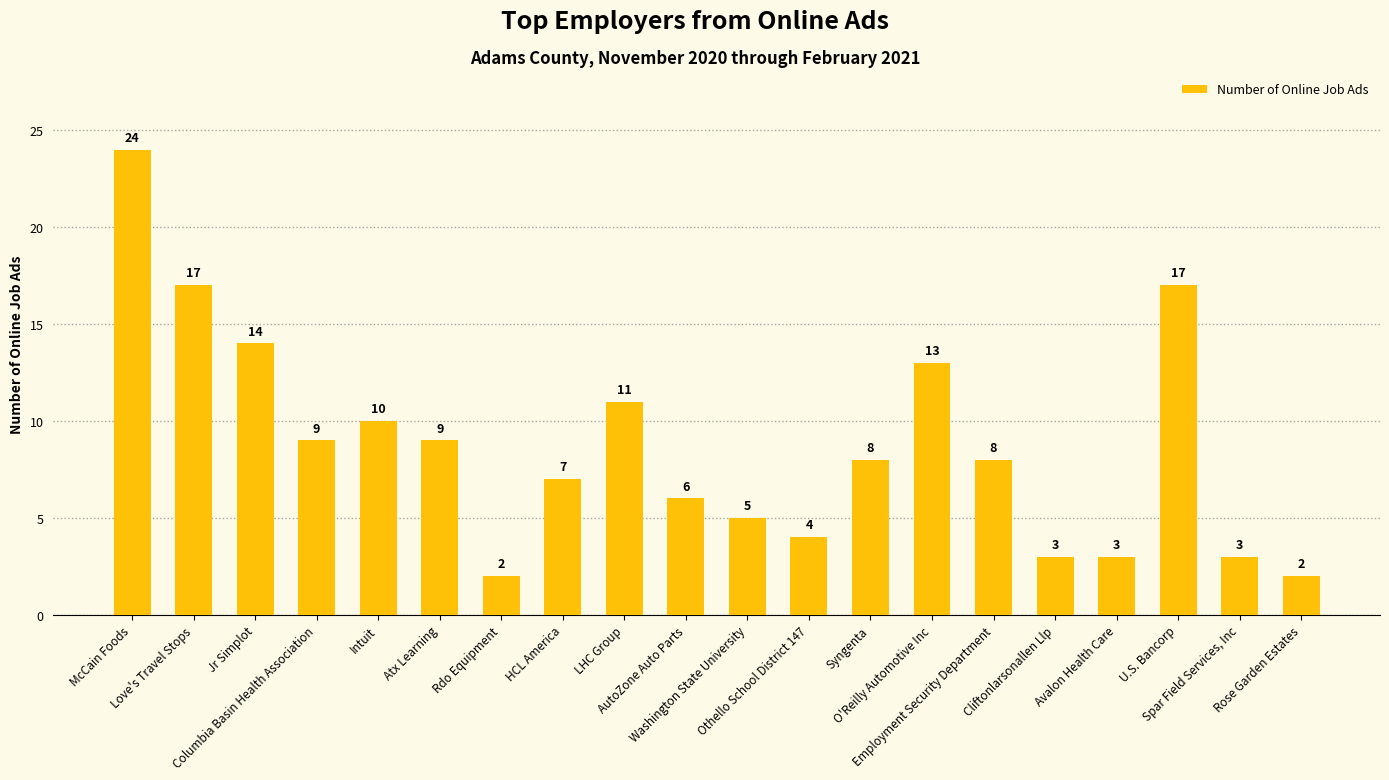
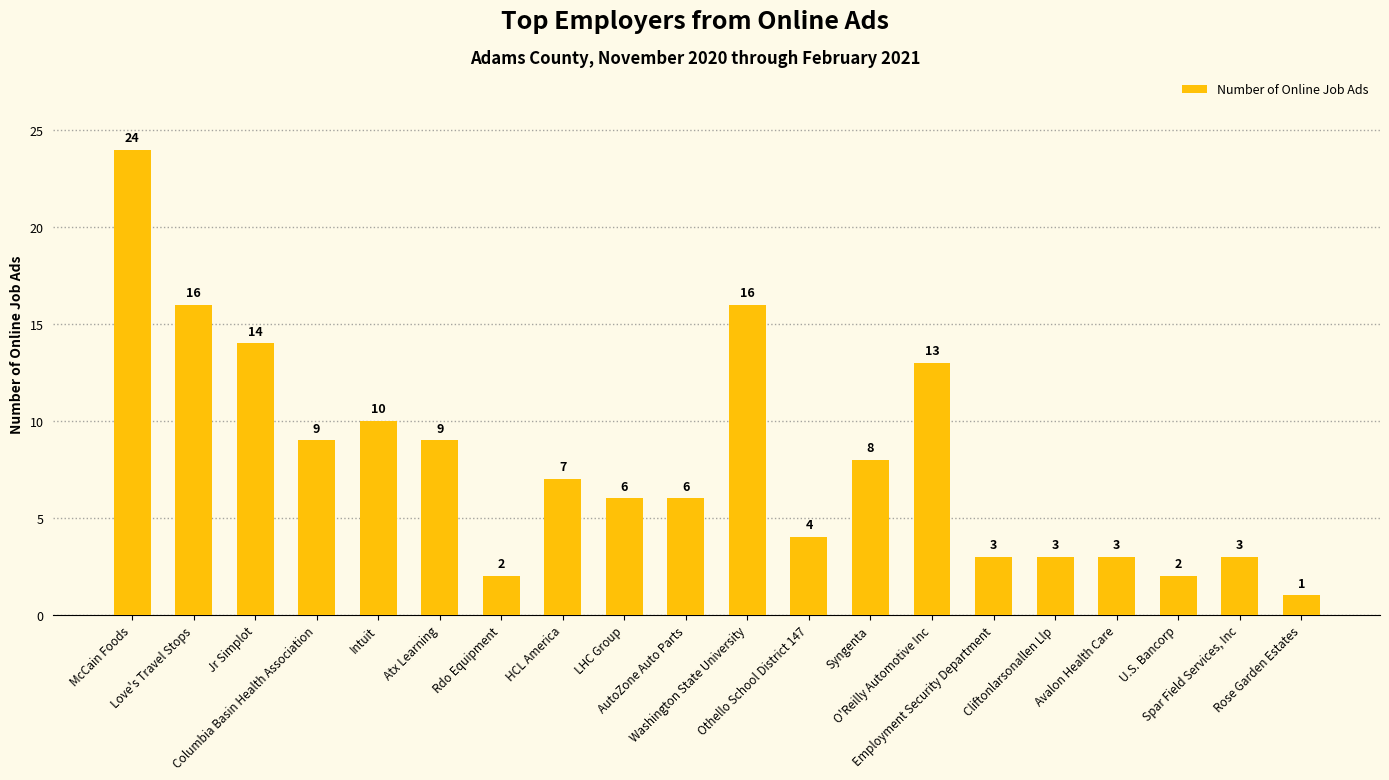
Love's Travel Stops: 17 -> 16
LHC Group: 11 -> 6
Washington State University: 5 -> 16
Employment Security Department: 8 -> 3
U.S. Bancorp: 17 -> 2
Rose Garden Estates: 2 -> 1
